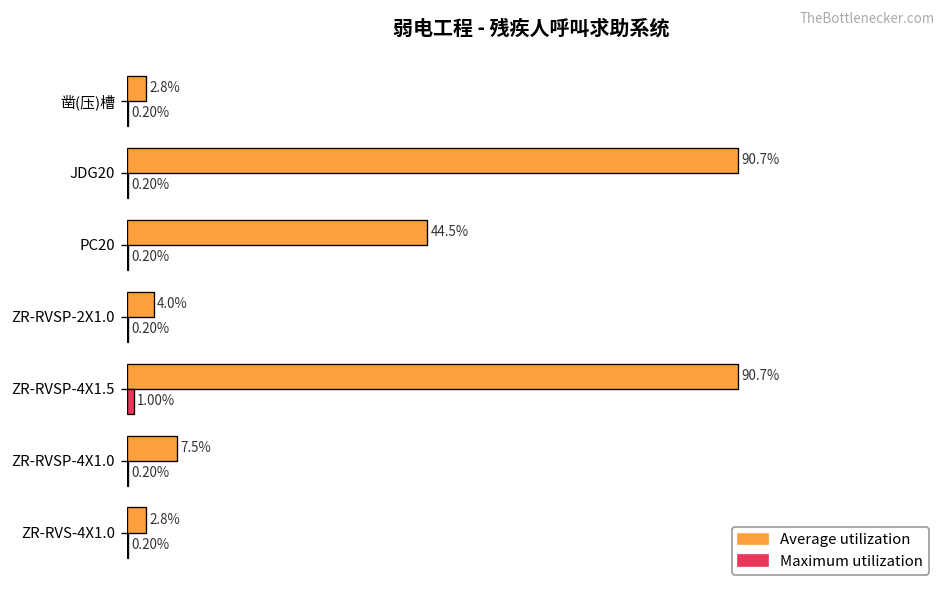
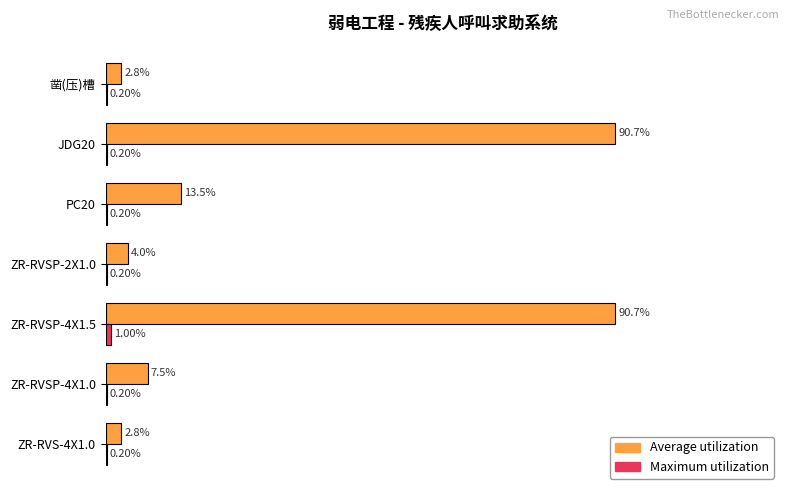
Average utilization, PC20: 44.5% -> 13.5%
